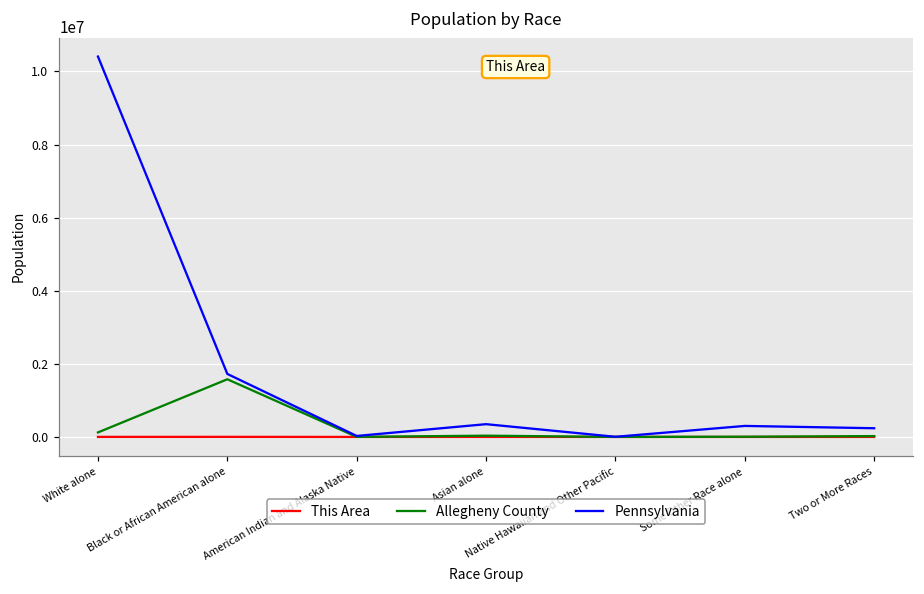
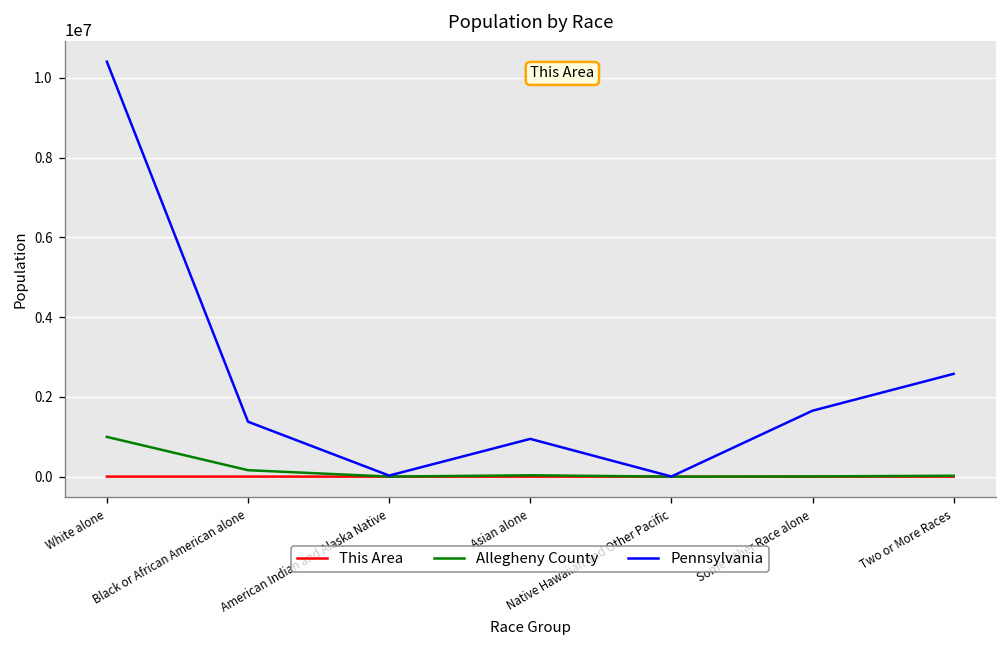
Allegheny County, White alone: 100000 -> 1000000
Allegheny County, Black or African American alone: 1600000 -> 200000
Pennsylvania, Black or African American alone: 1700000 -> 1400000
Pennsylvania, Asian alone: 300000 -> 900000
Pennsylvania, Some Other Race alone: 300000 -> 1700000
Pennsylvania, Two or More Races: 200000 -> 2600000
